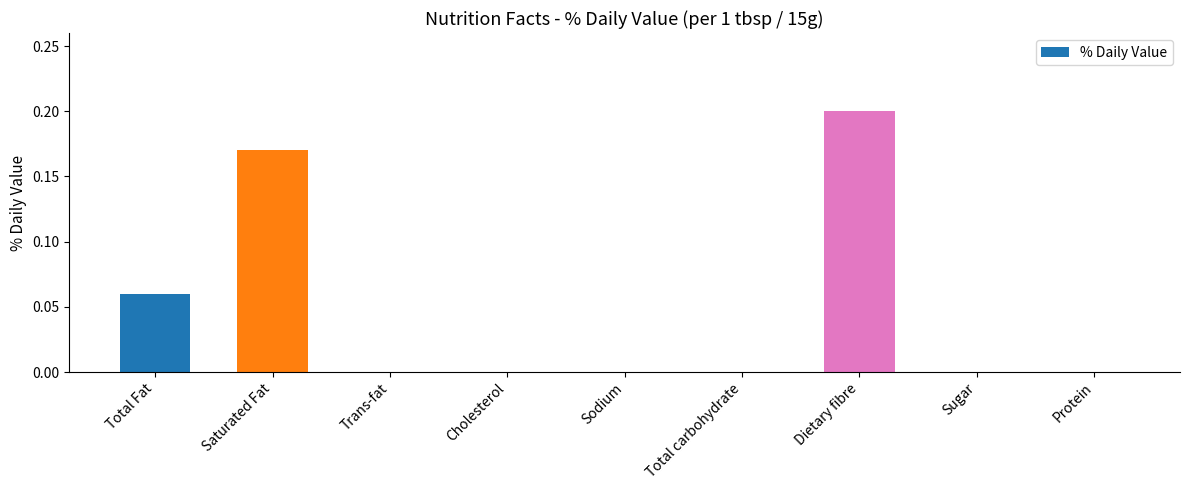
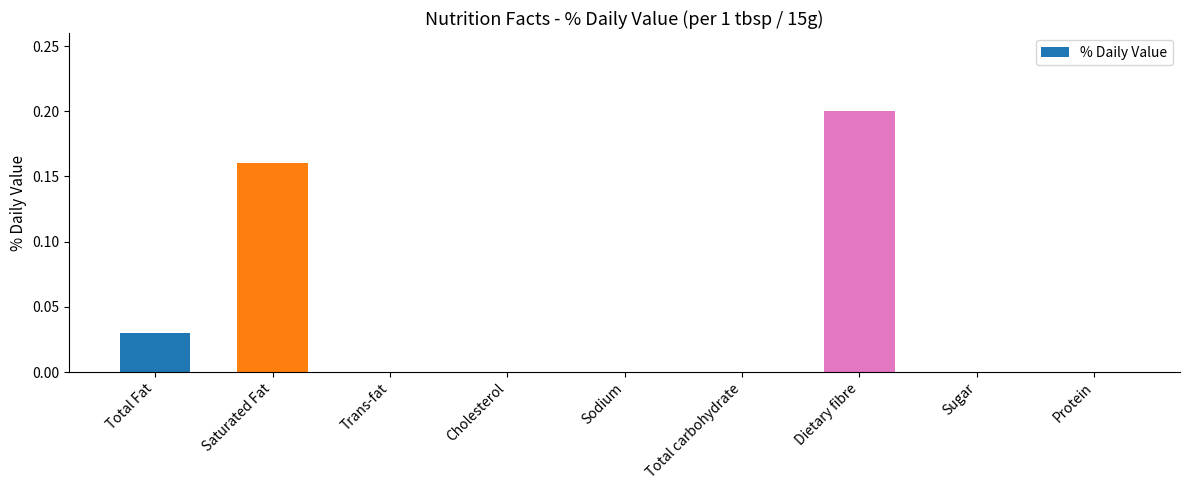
Total Fat: 0.06 -> 0.03
Saturated Fat: 0.17 -> 0.16
